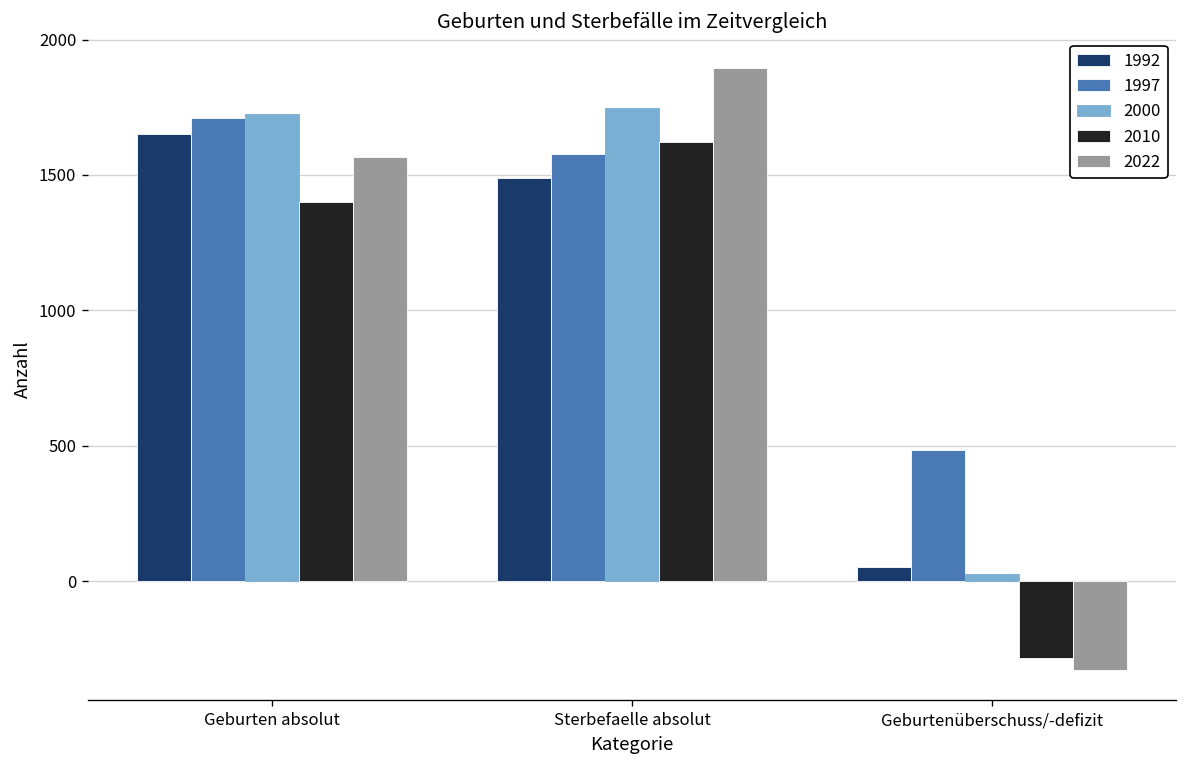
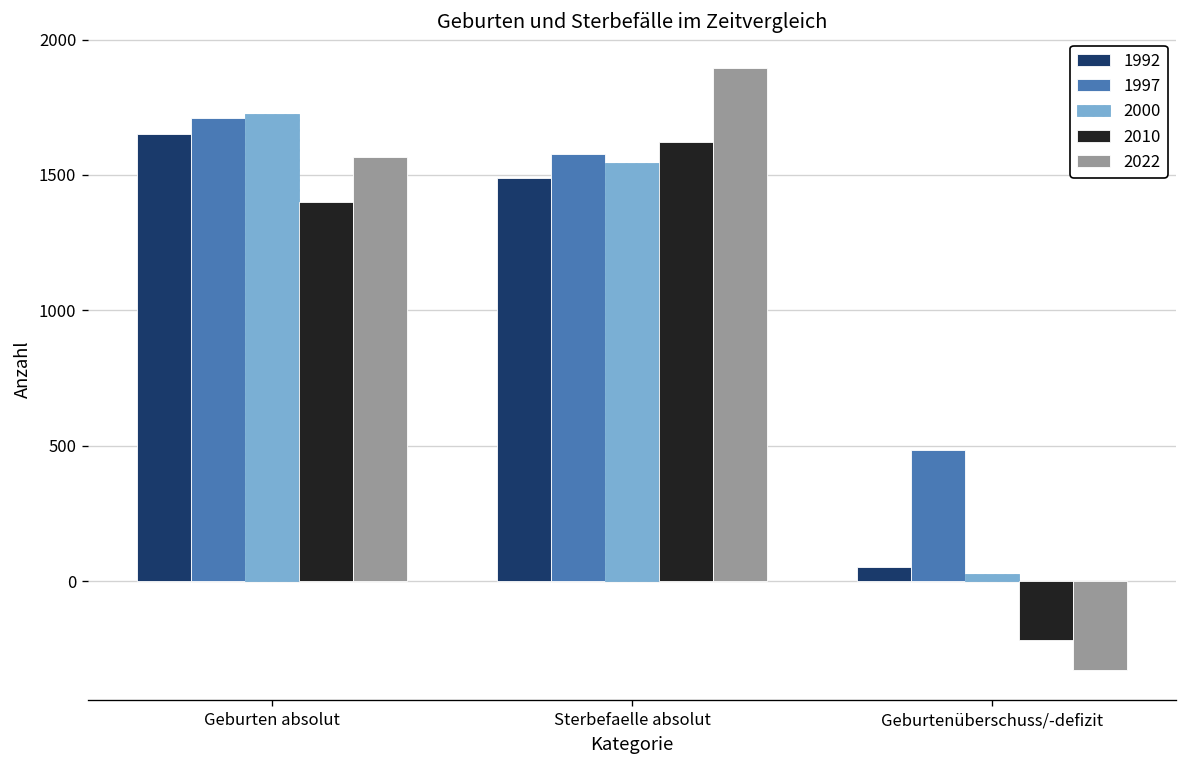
2000, Sterbefaelle absolut: 1750 -> 1540
2010, Geburtenüberschuss/-defizit: -280 -> -220
